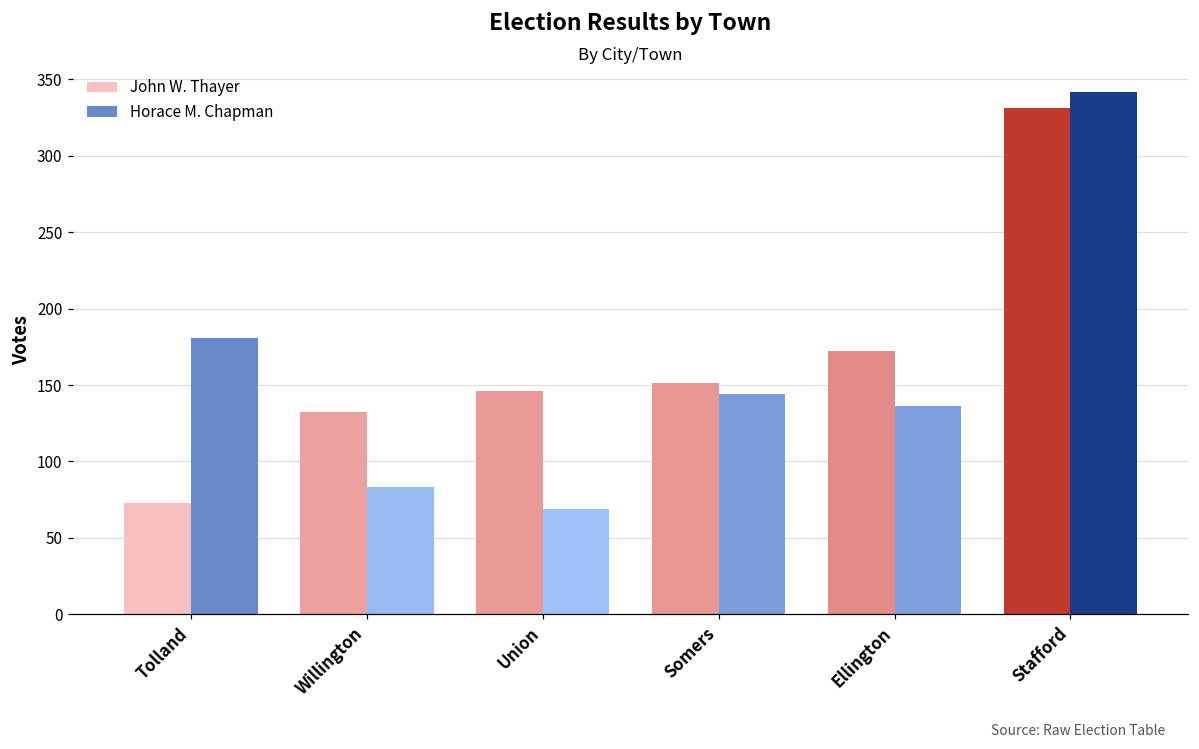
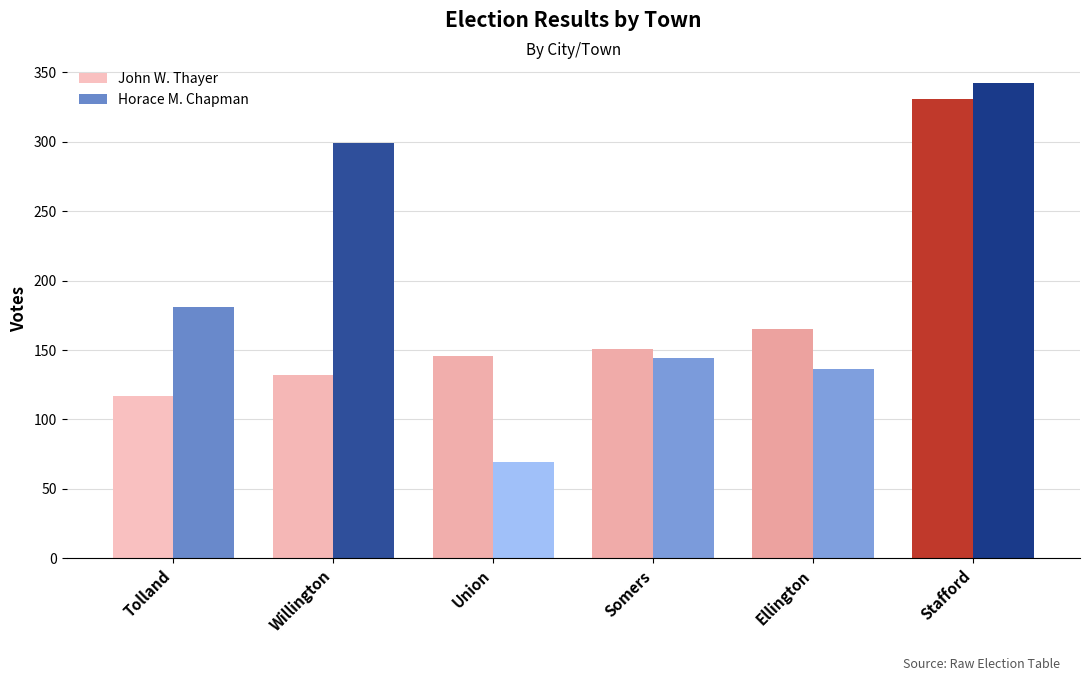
John W. Thayer, Tolland: 73 -> 117
Horace M. Chapman, Willington: 83 -> 299
John W. Thayer, Ellington: 172 -> 165
